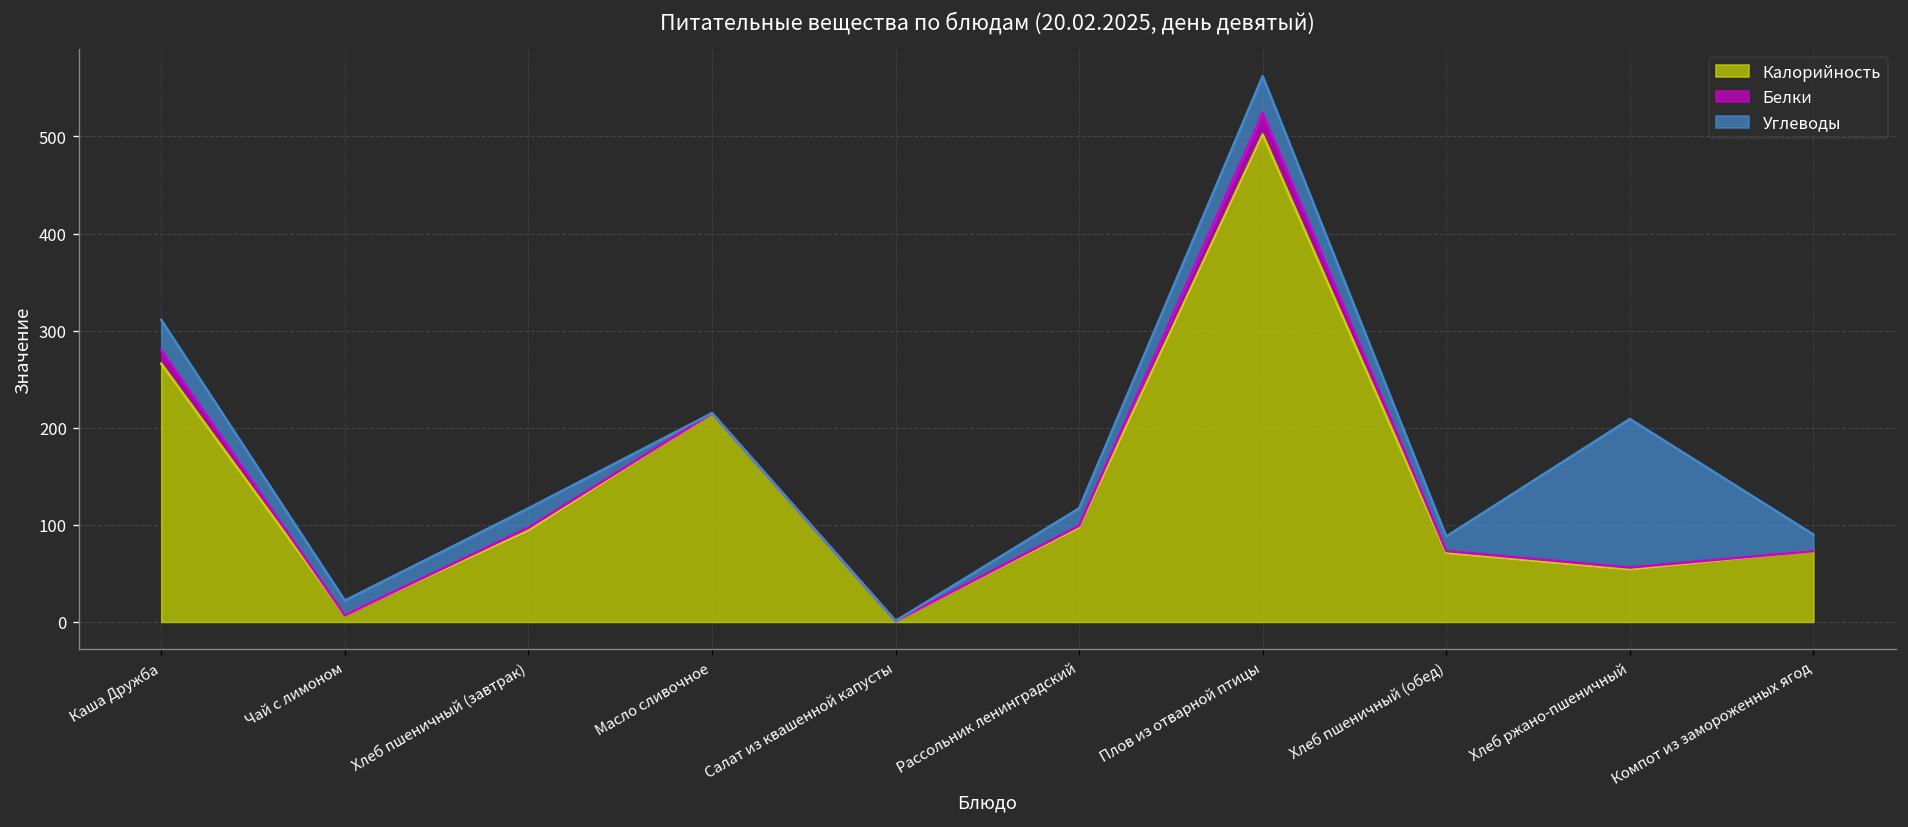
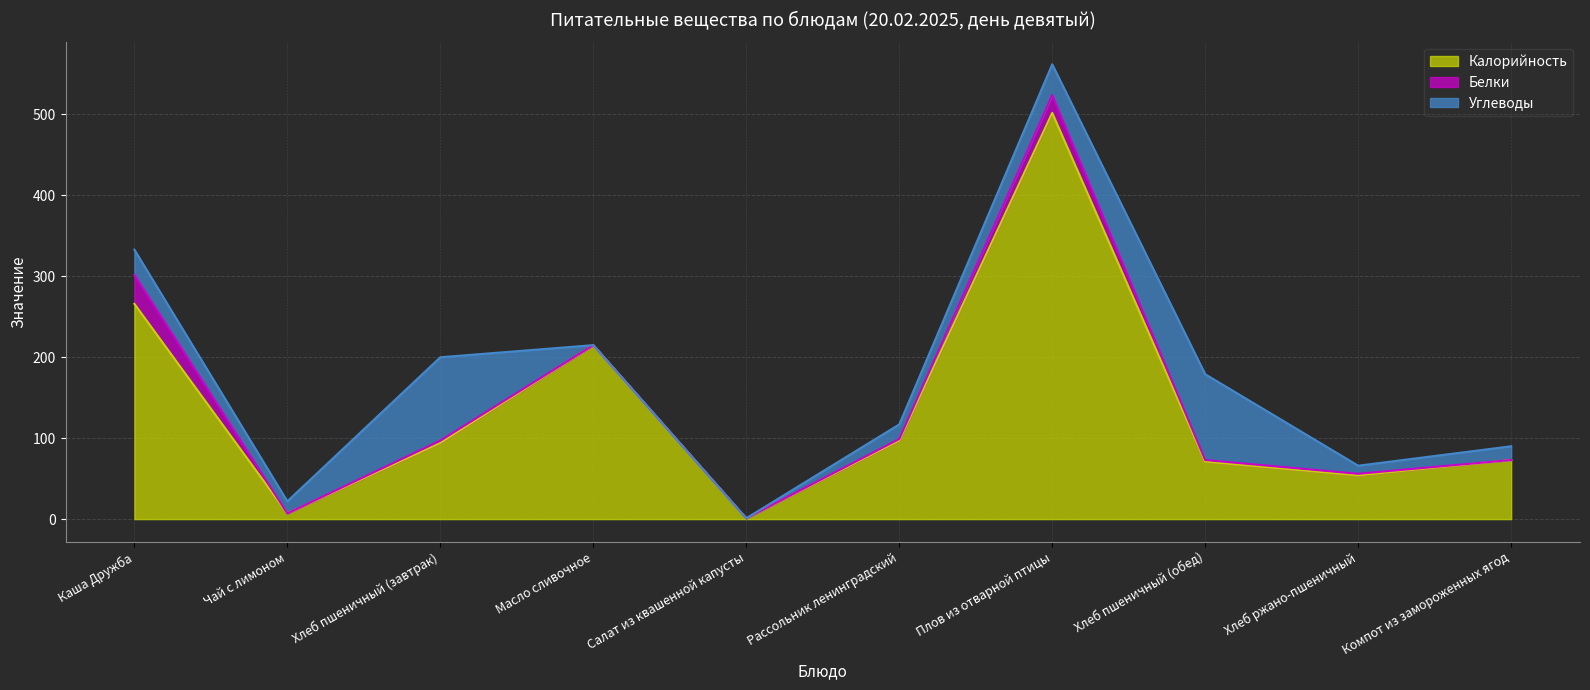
Белки, Каша Дружба: 10 -> 40
Углеводы, Хлеб пшеничный (завтрак): 20 -> 100
Углеводы, Хлеб пшеничный (обед): 20 -> 110
Углеводы, Хлеб ржано-пшеничный: 150 -> 10
